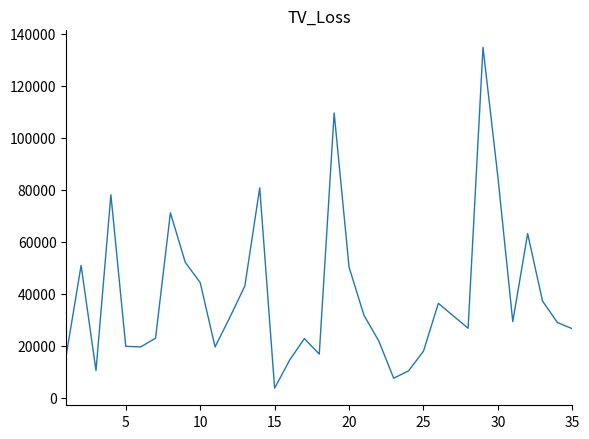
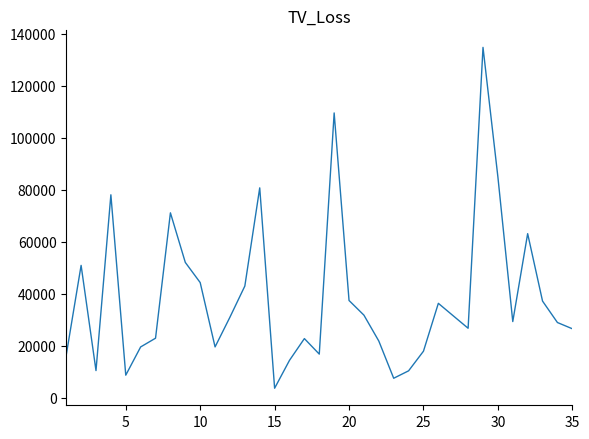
5: 20000 -> 9000
20: 50000 -> 37000
